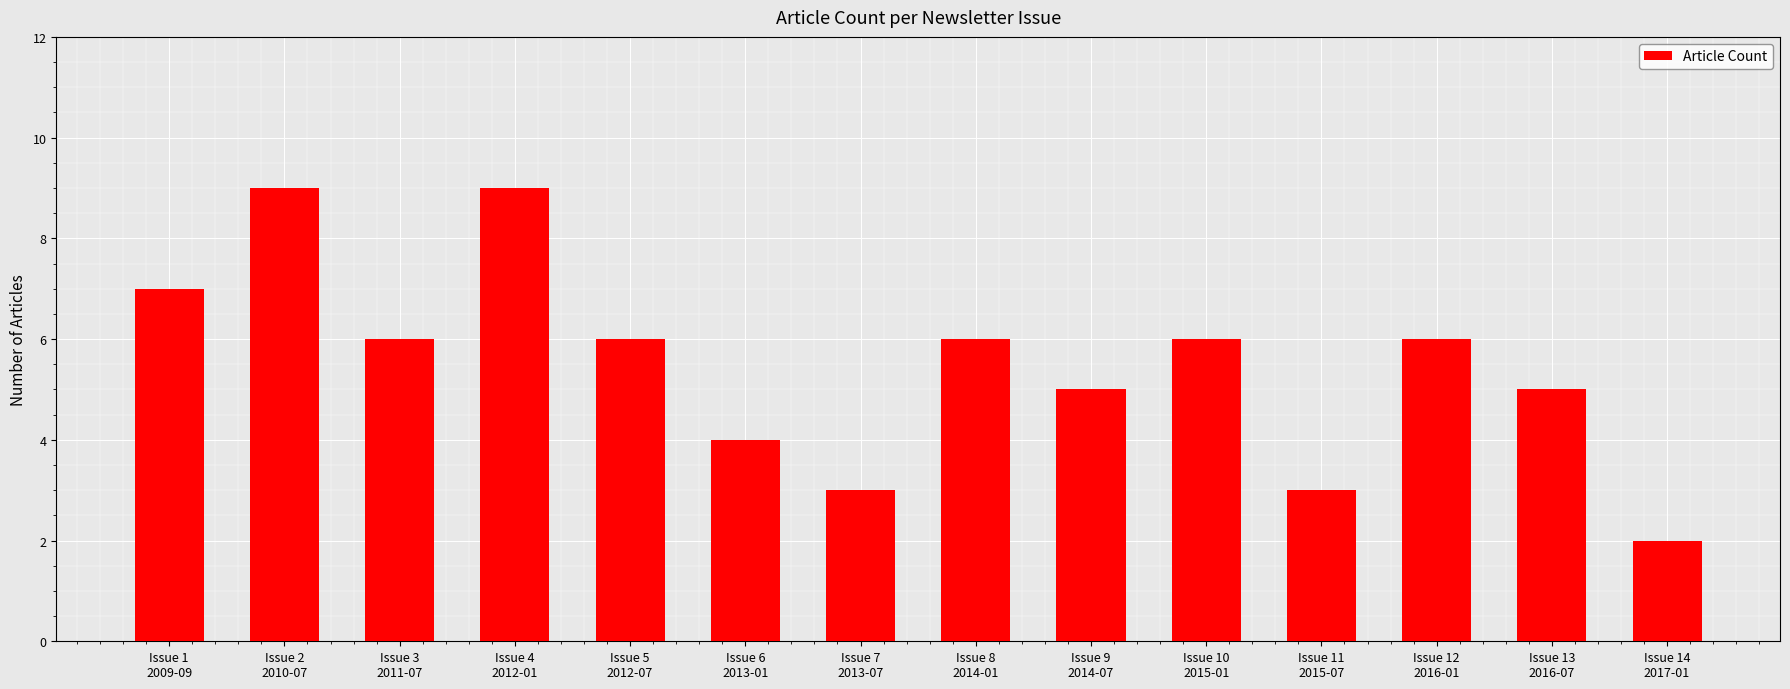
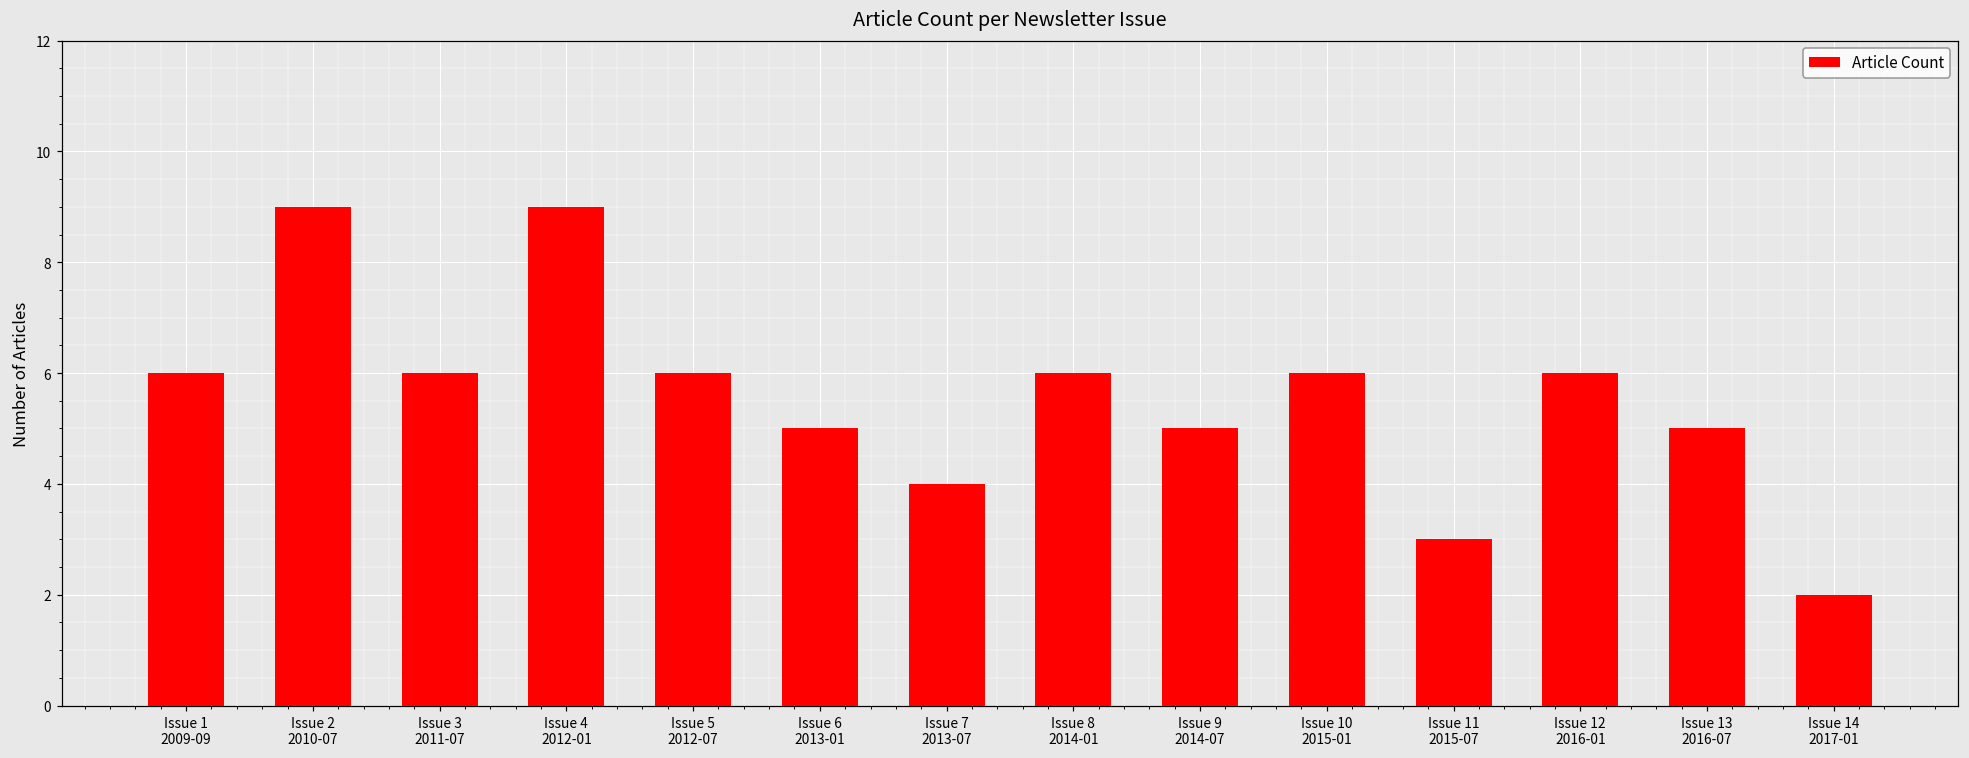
Issue 1 2009-09: 7 -> 6
Issue 6 2013-01: 4 -> 5
Issue 7 2013-07: 3 -> 4
